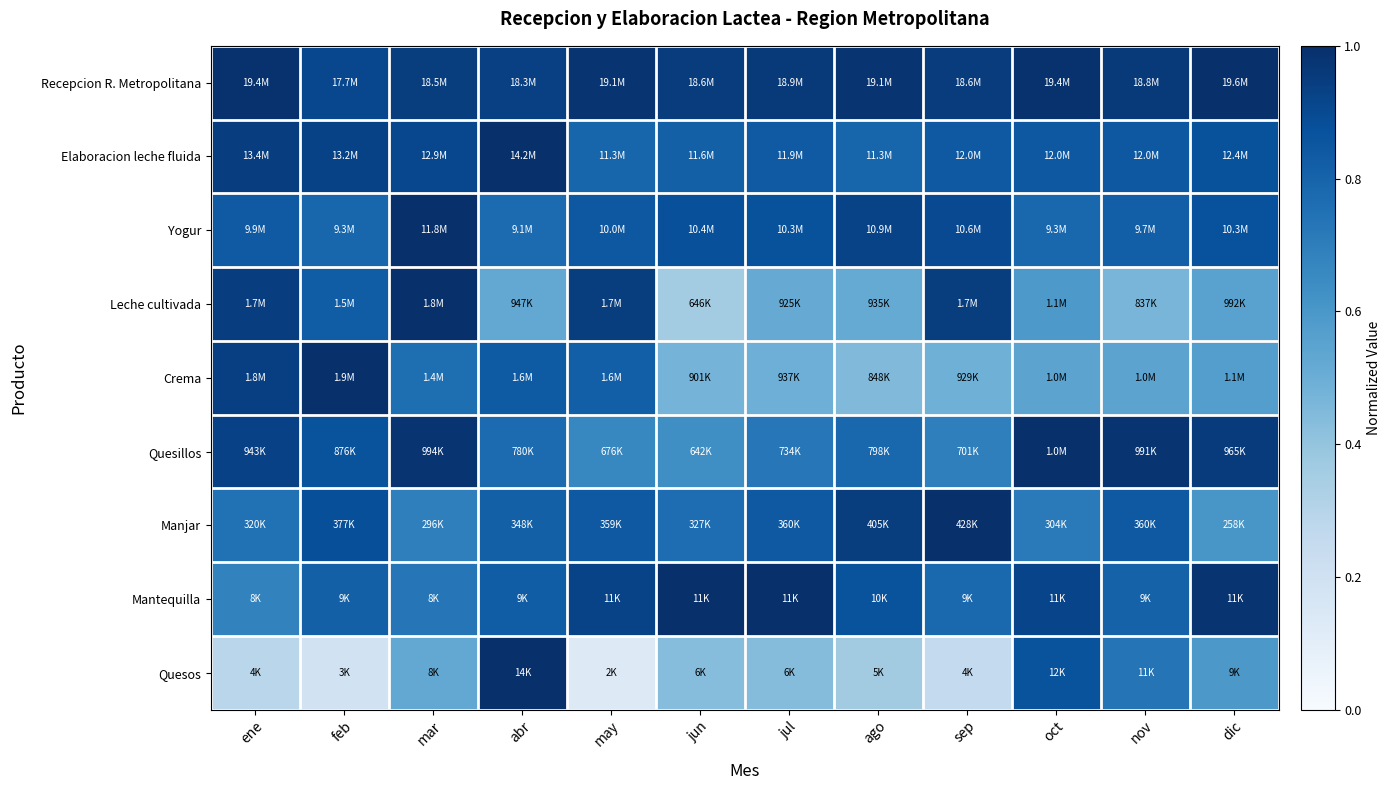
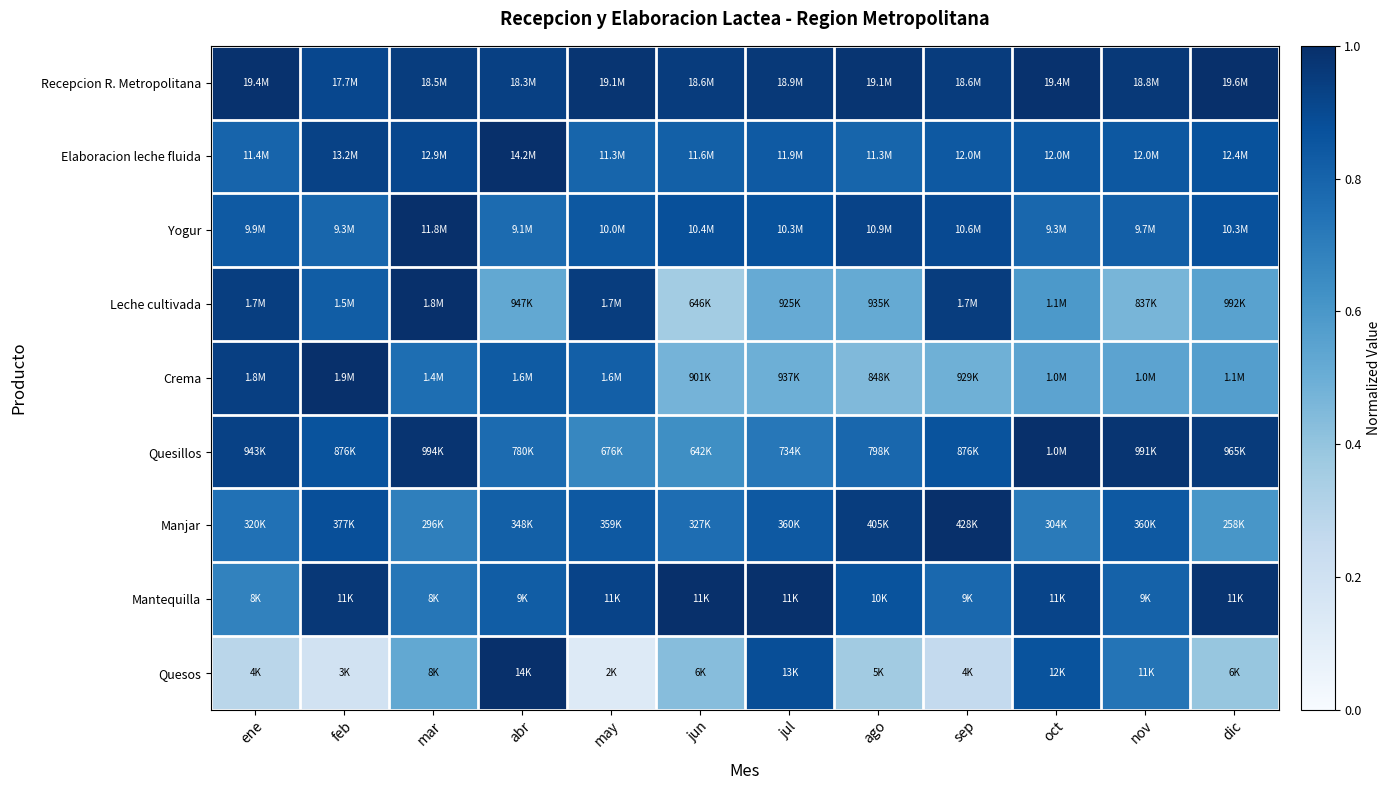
Elaboracion leche fluida, ene: 13.4M -> 11.4M
Quesillos, sep: 701K -> 876K
Mantequilla, feb: 9K -> 11K
Quesos, jul: 6K -> 13K
Quesos, dic: 9K -> 6K
